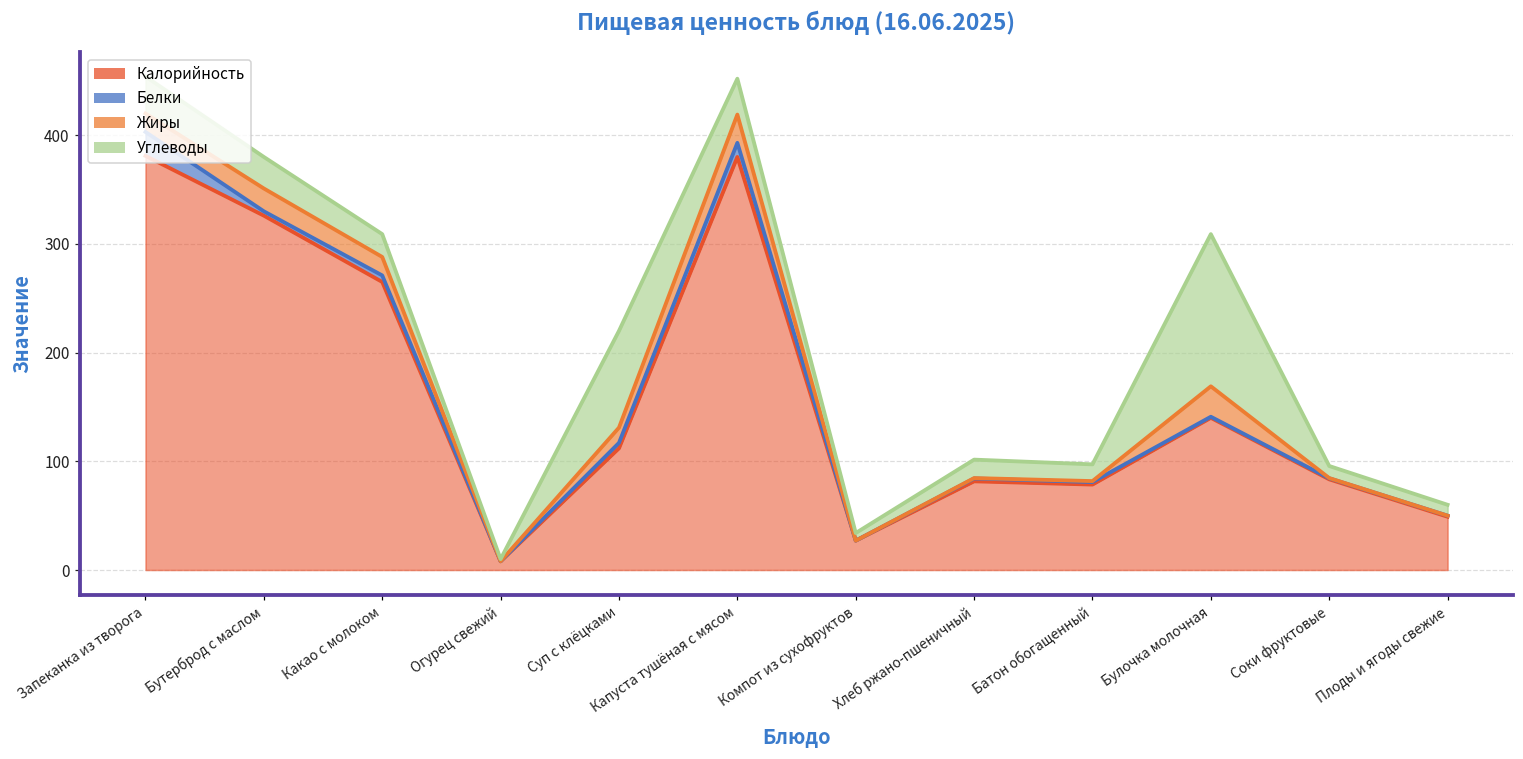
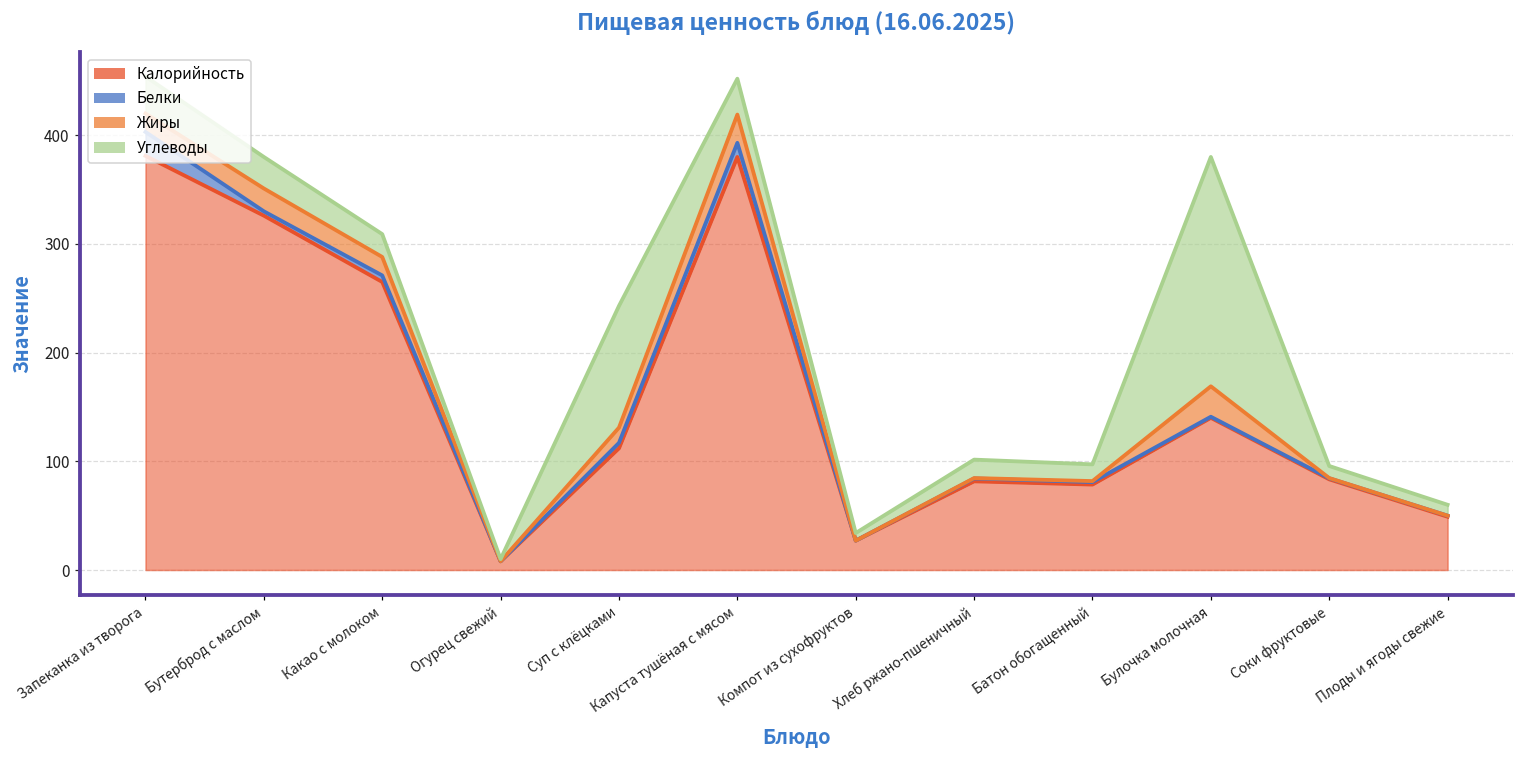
Углеводы, Суп с клёцками: 90 -> 110
Углеводы, Булочка молочная: 140 -> 210
